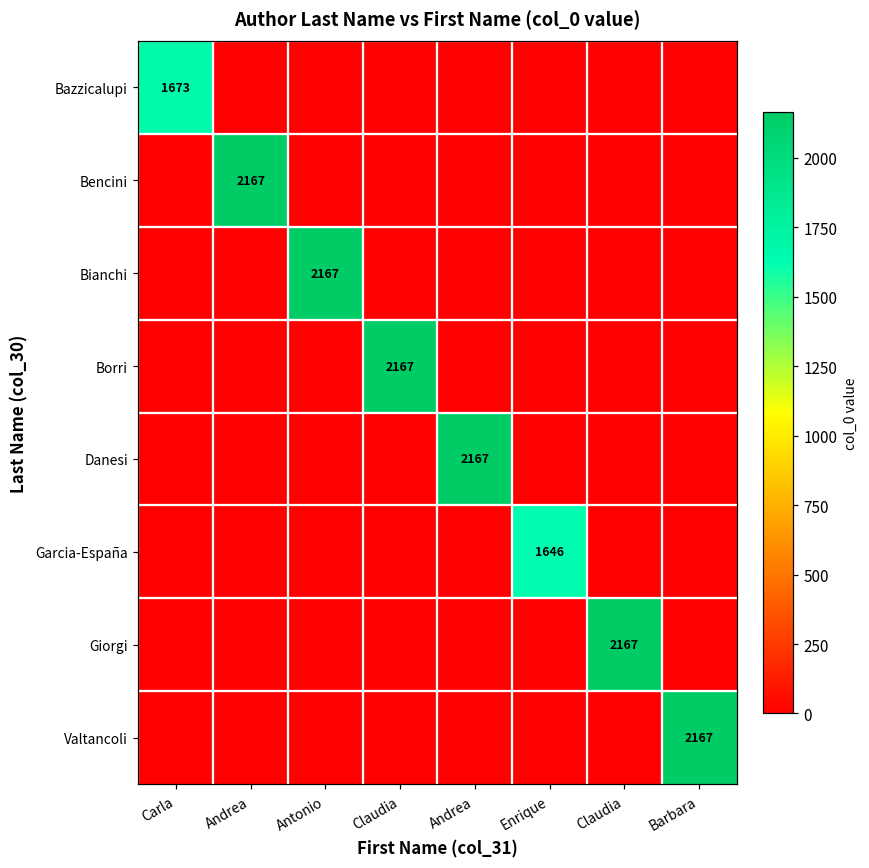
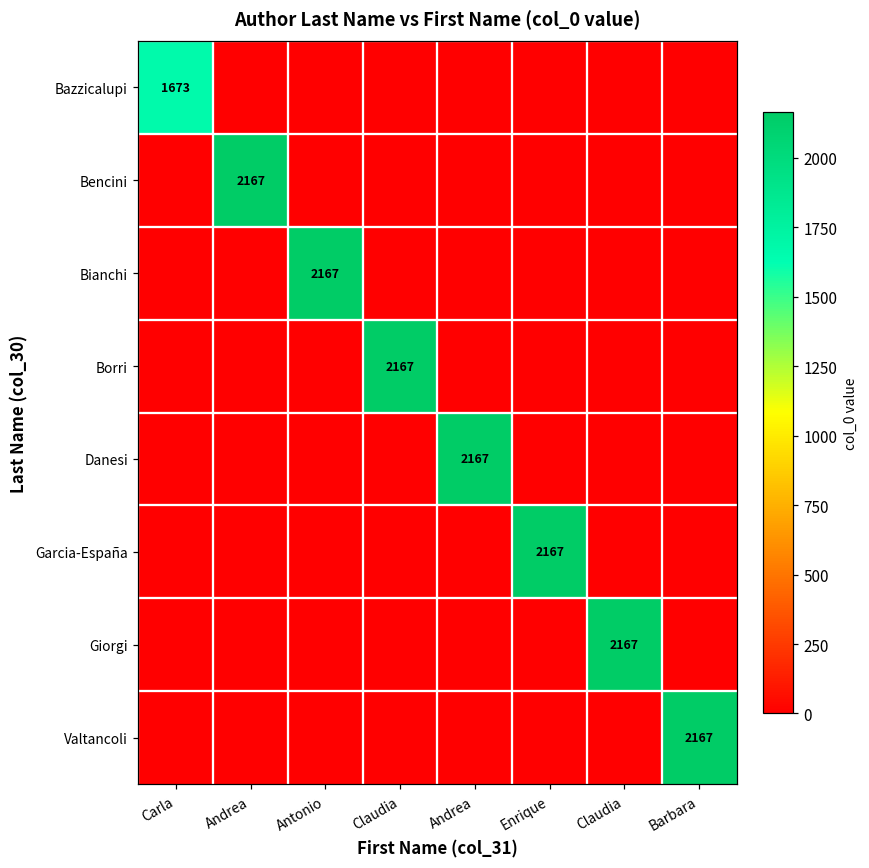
Garcia-España, Enrique: 1646 -> 2167
